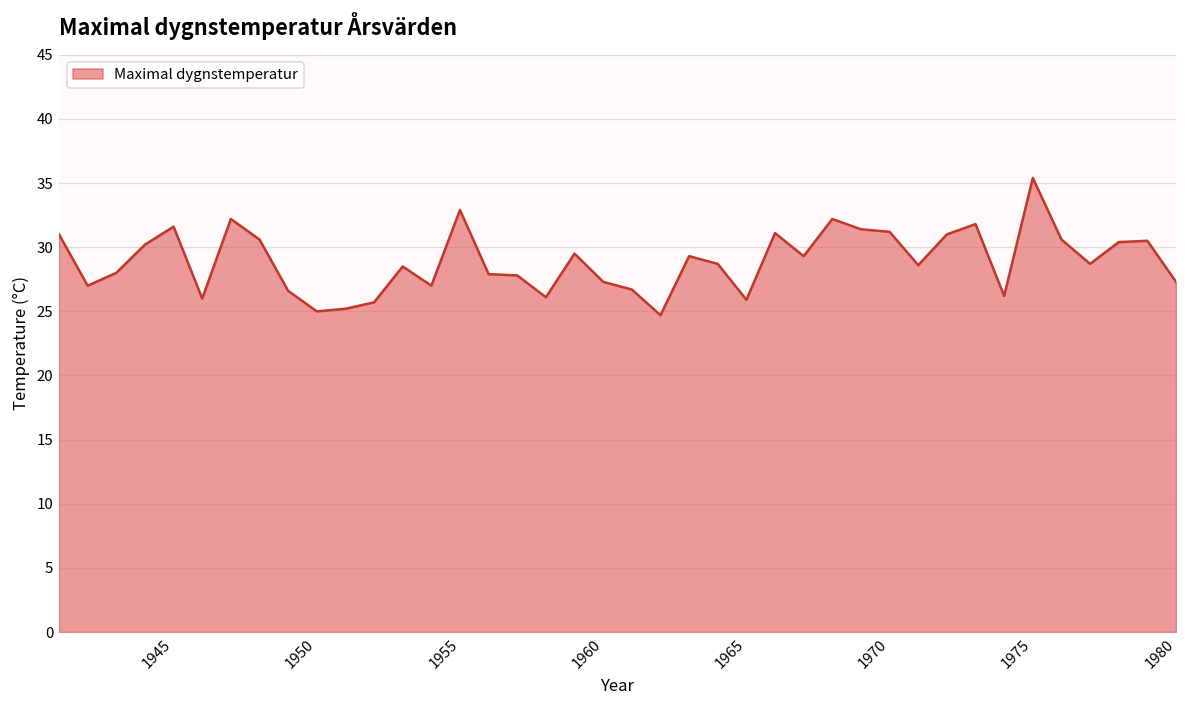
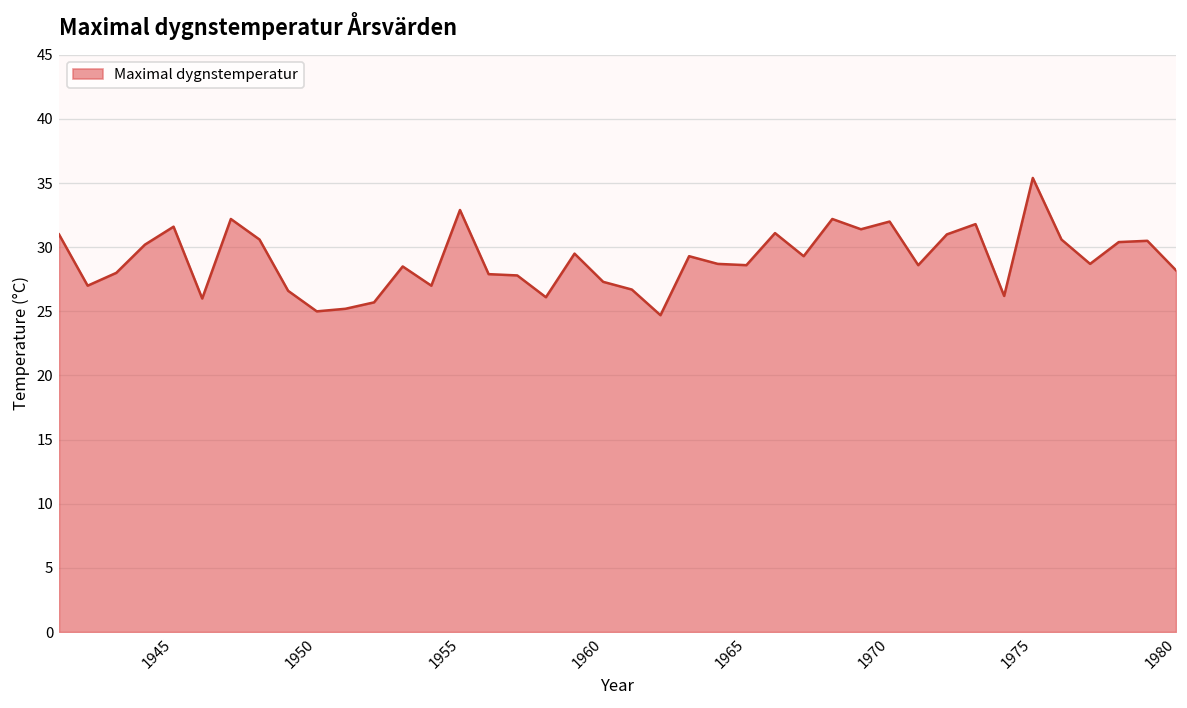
1965: 25.9 -> 28.6
1970: 31.2 -> 32.0
1980: 27.3 -> 28.2
